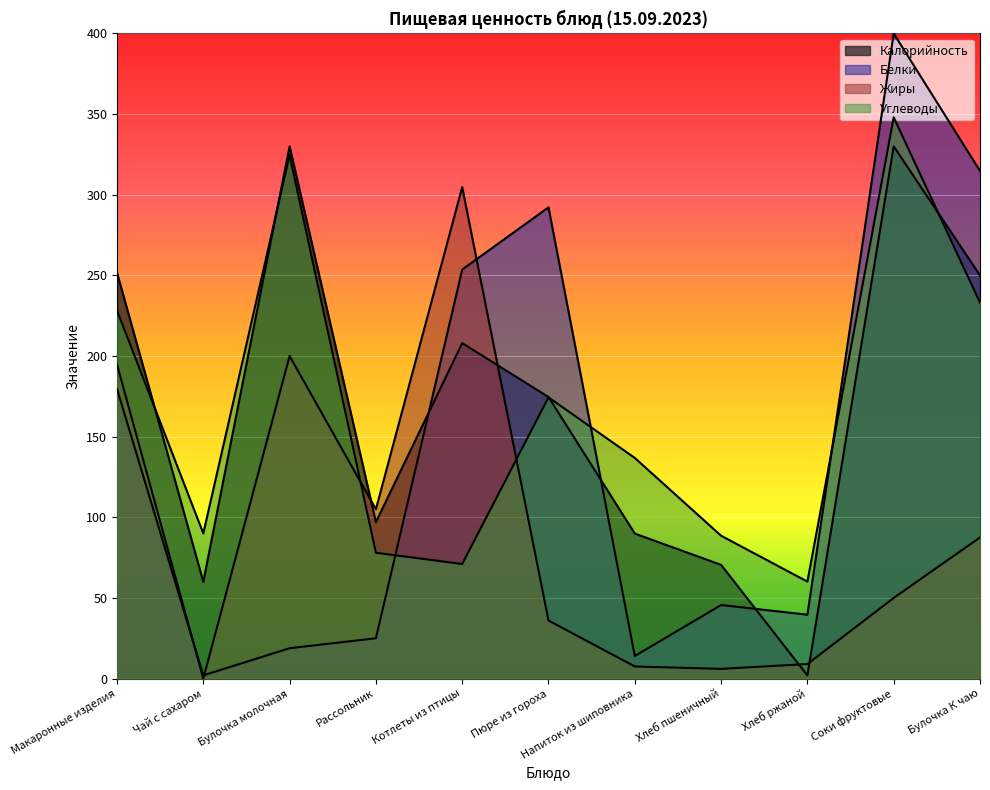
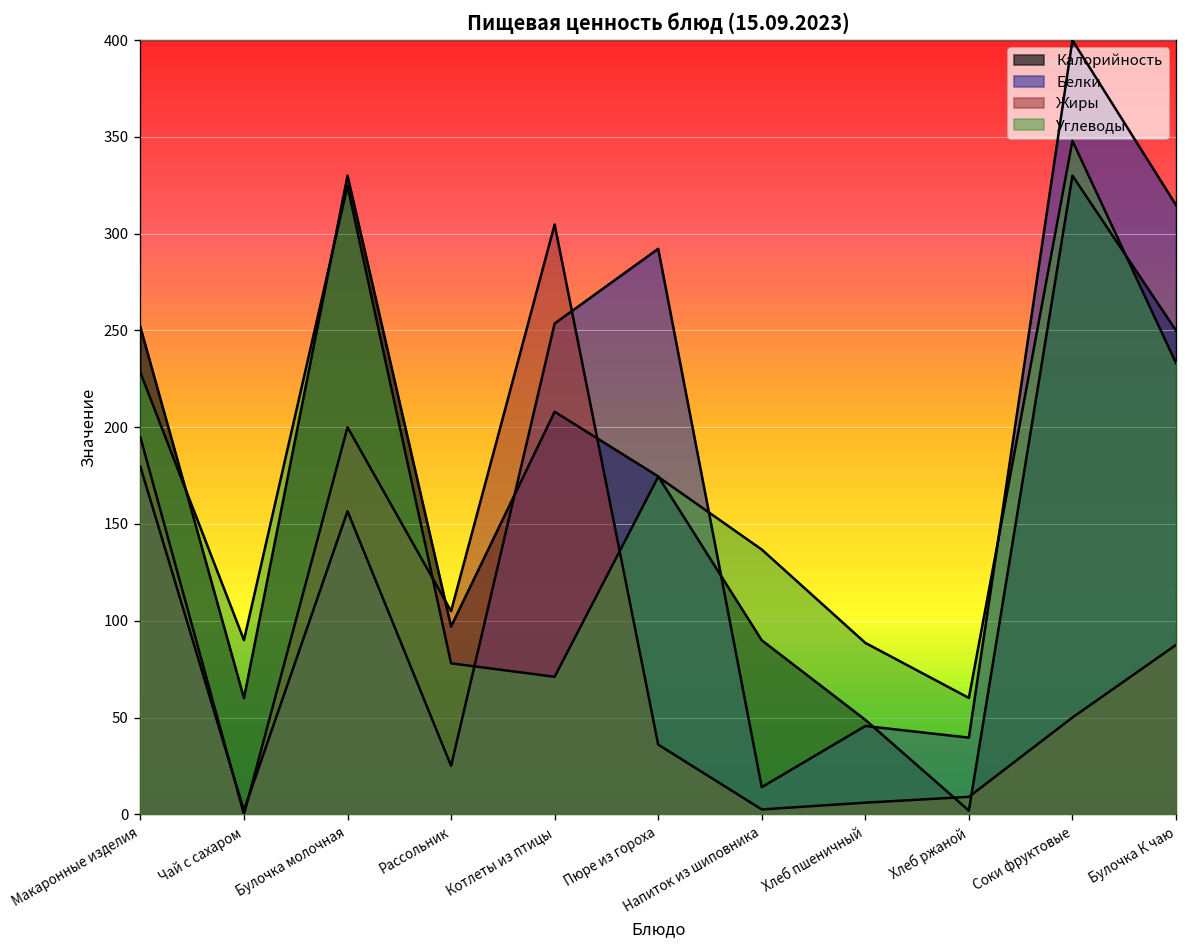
Белки, Булочка молочная: 19 -> 157
Жиры, Напиток из шиповника: 8 -> 3
Калорийность, Хлеб пшеничный: 71 -> 49
